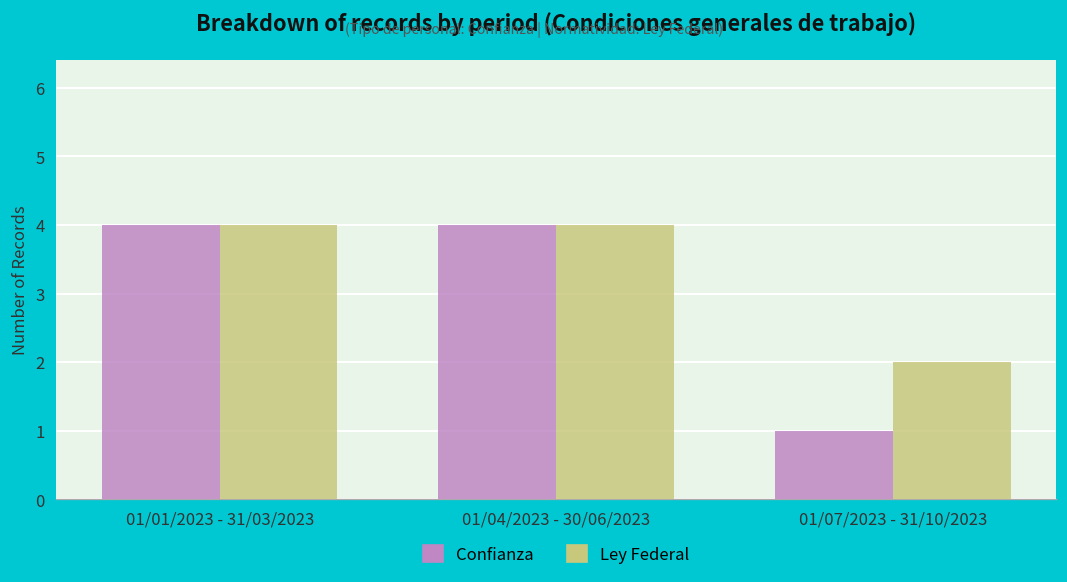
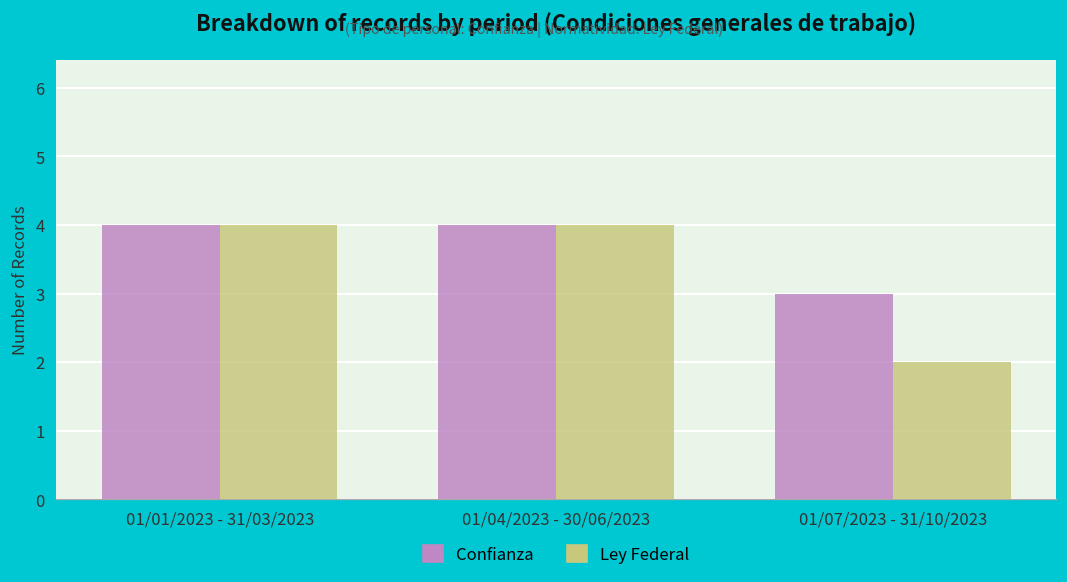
Confianza, 01/07/2023 - 31/10/2023: 1 -> 3
